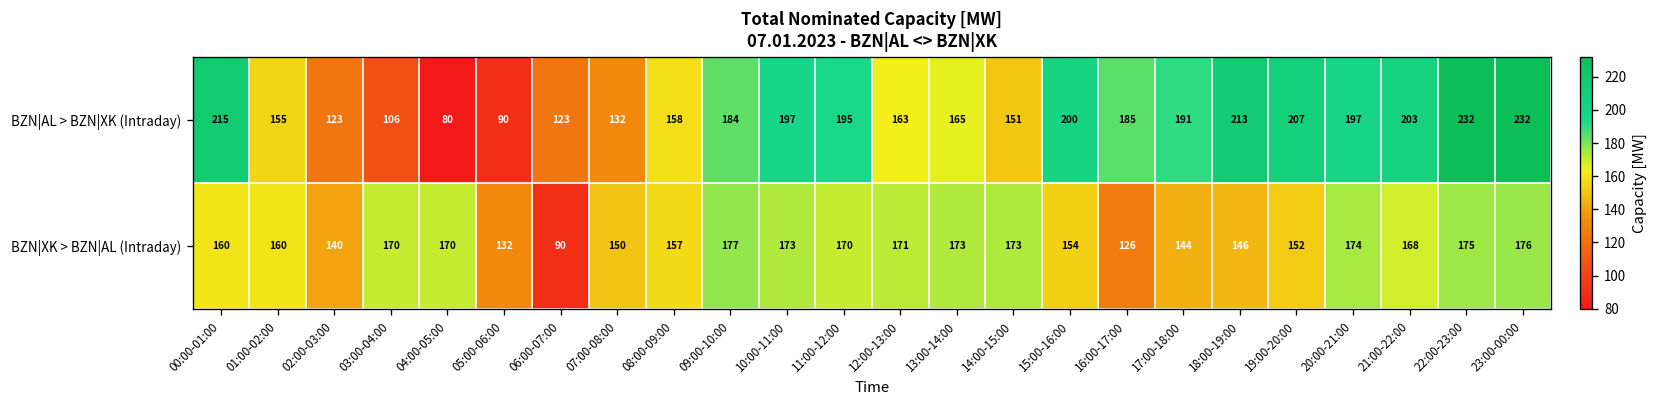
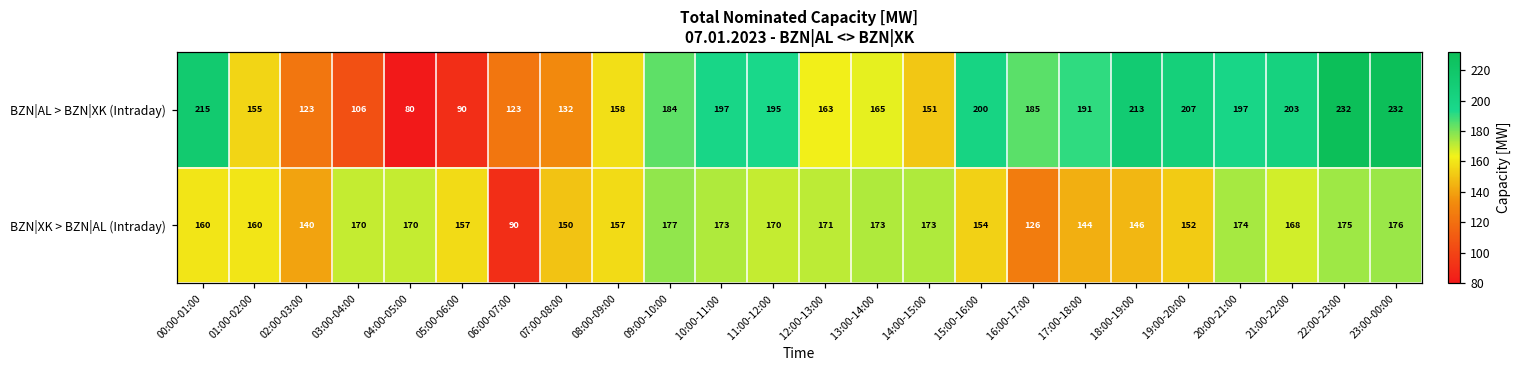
BZN|XK > BZN|AL (Intraday), 05:00-06:00: 132 -> 157
